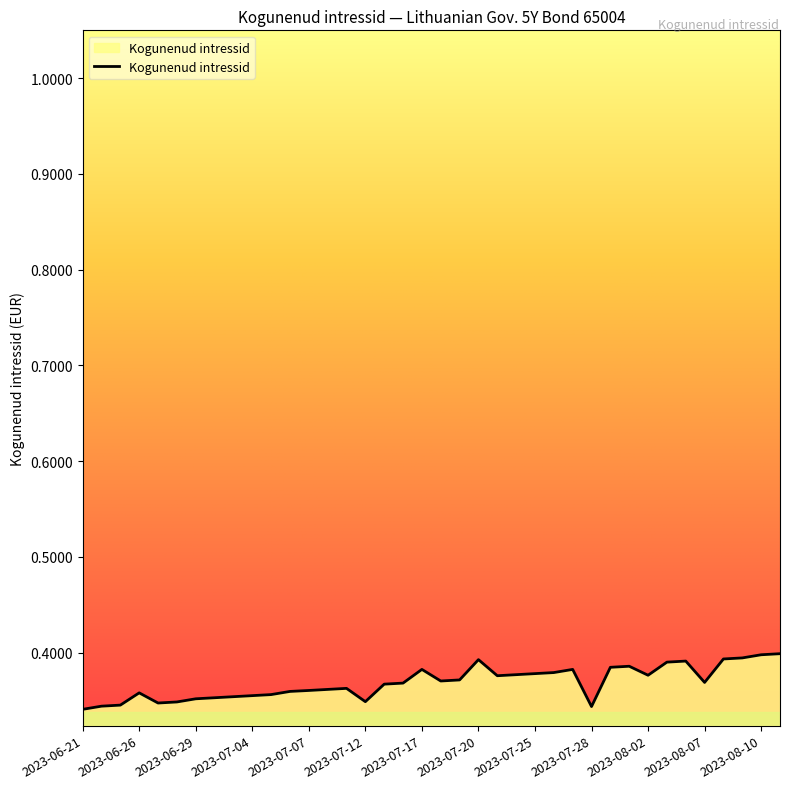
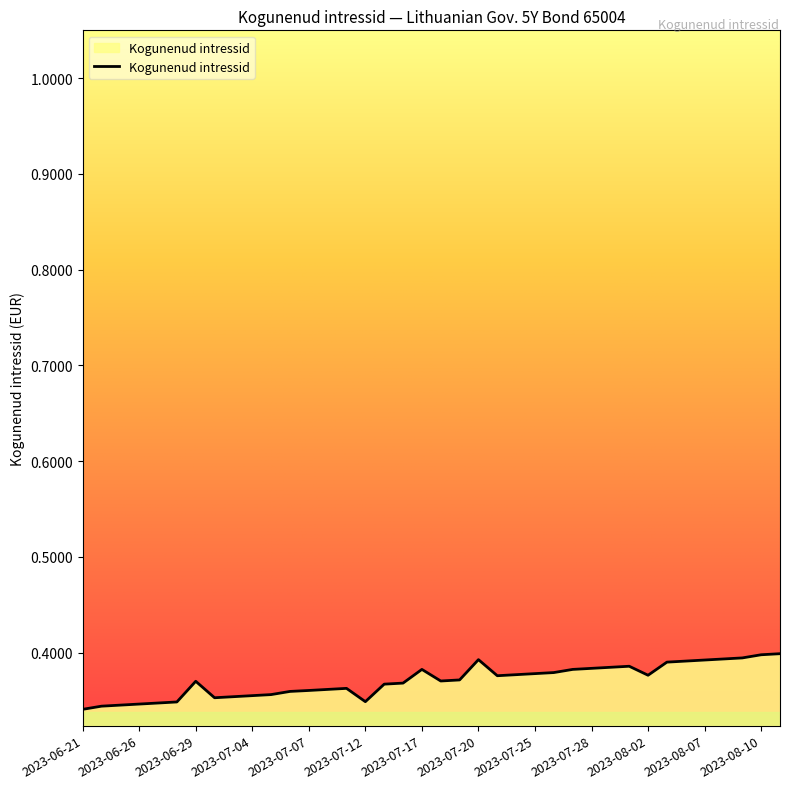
2023-06-26: 0.36 -> 0.35
2023-06-29: 0.35 -> 0.37
2023-07-28: 0.34 -> 0.38
2023-08-07: 0.37 -> 0.39
